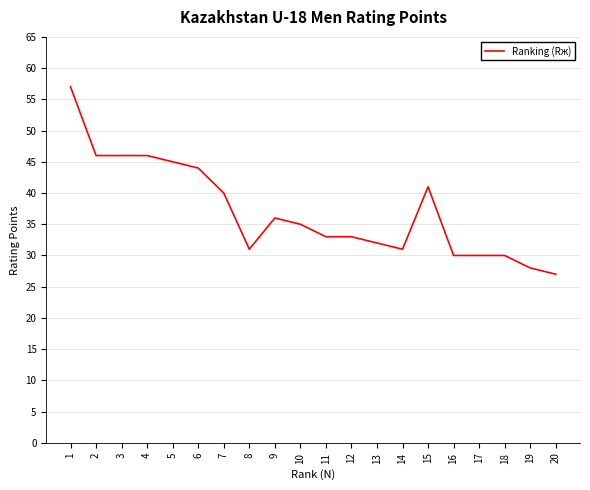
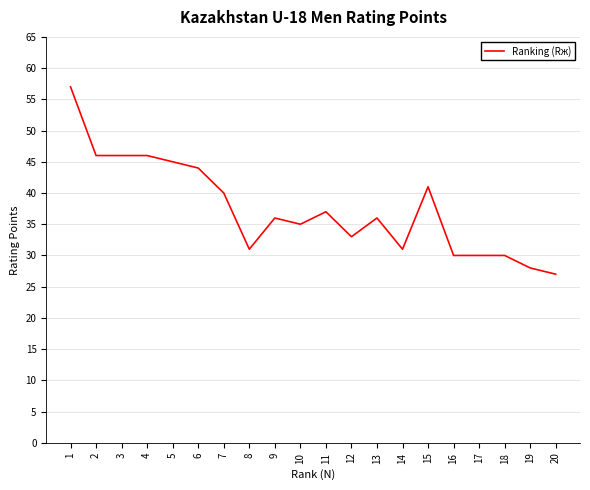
11: 33 -> 37
13: 32 -> 36
